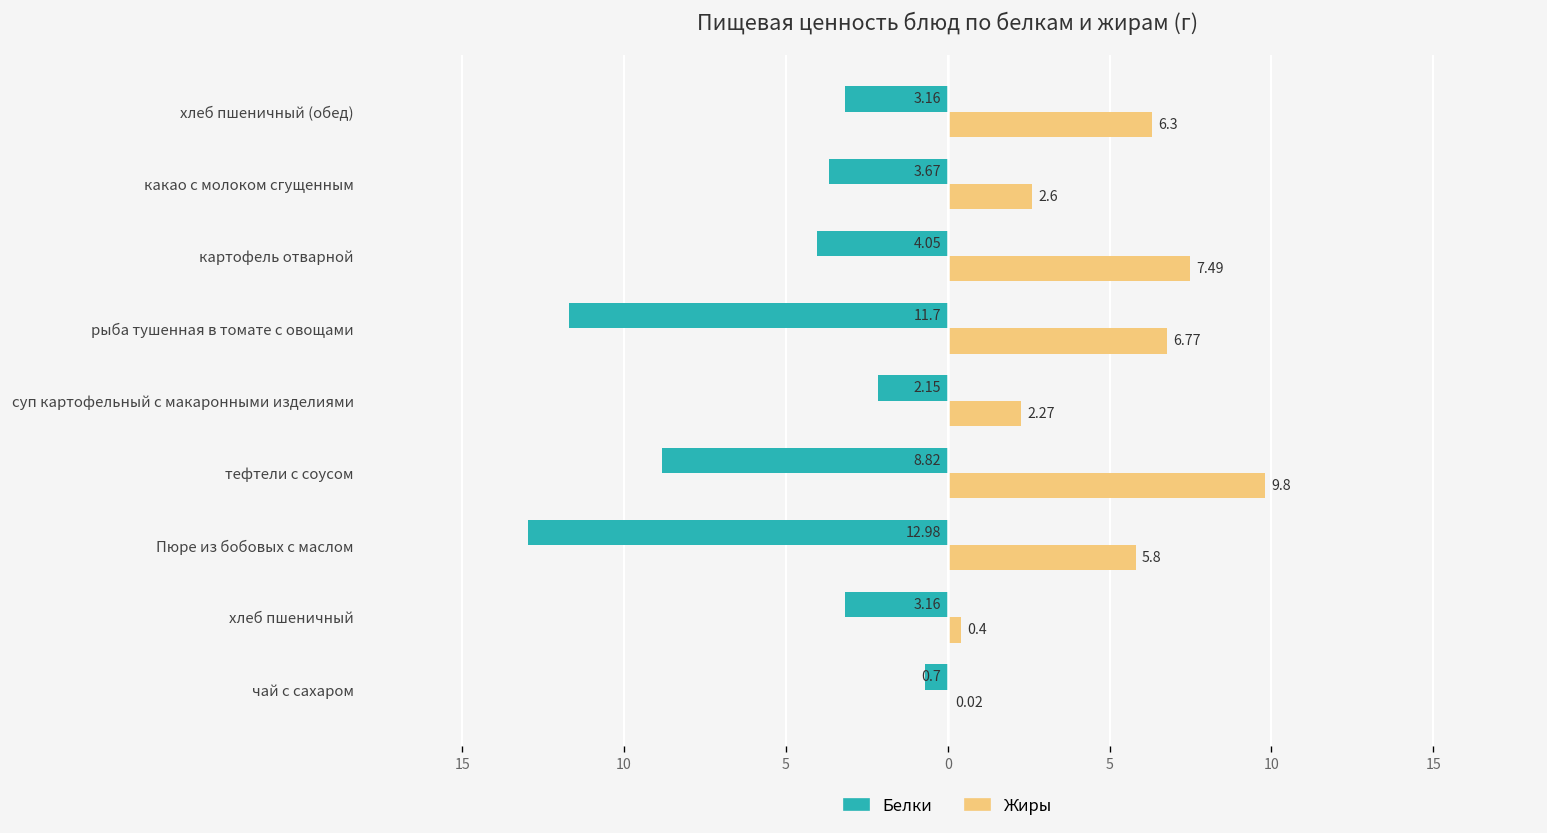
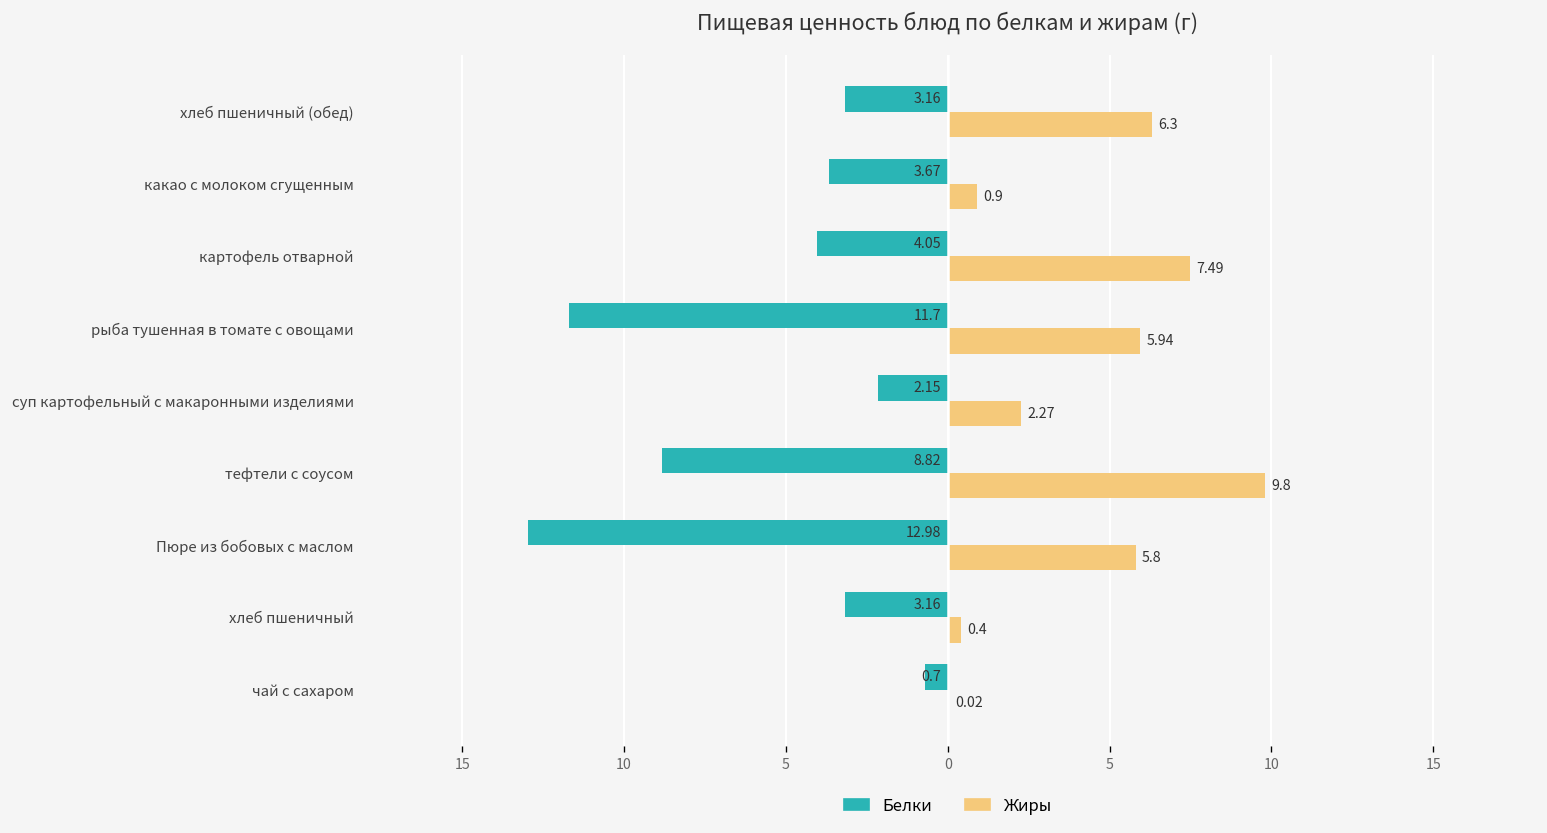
Жиры, какао с молоком сгущенным: 2.6 -> 0.9
Жиры, рыба тушенная в томате с овощами: 6.77 -> 5.94
